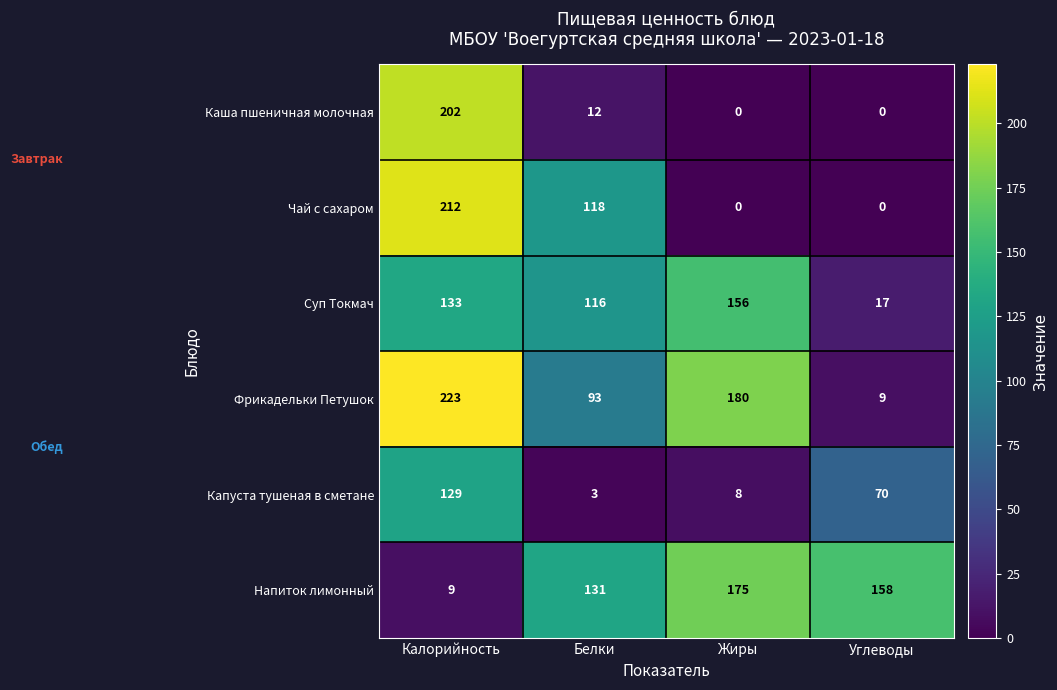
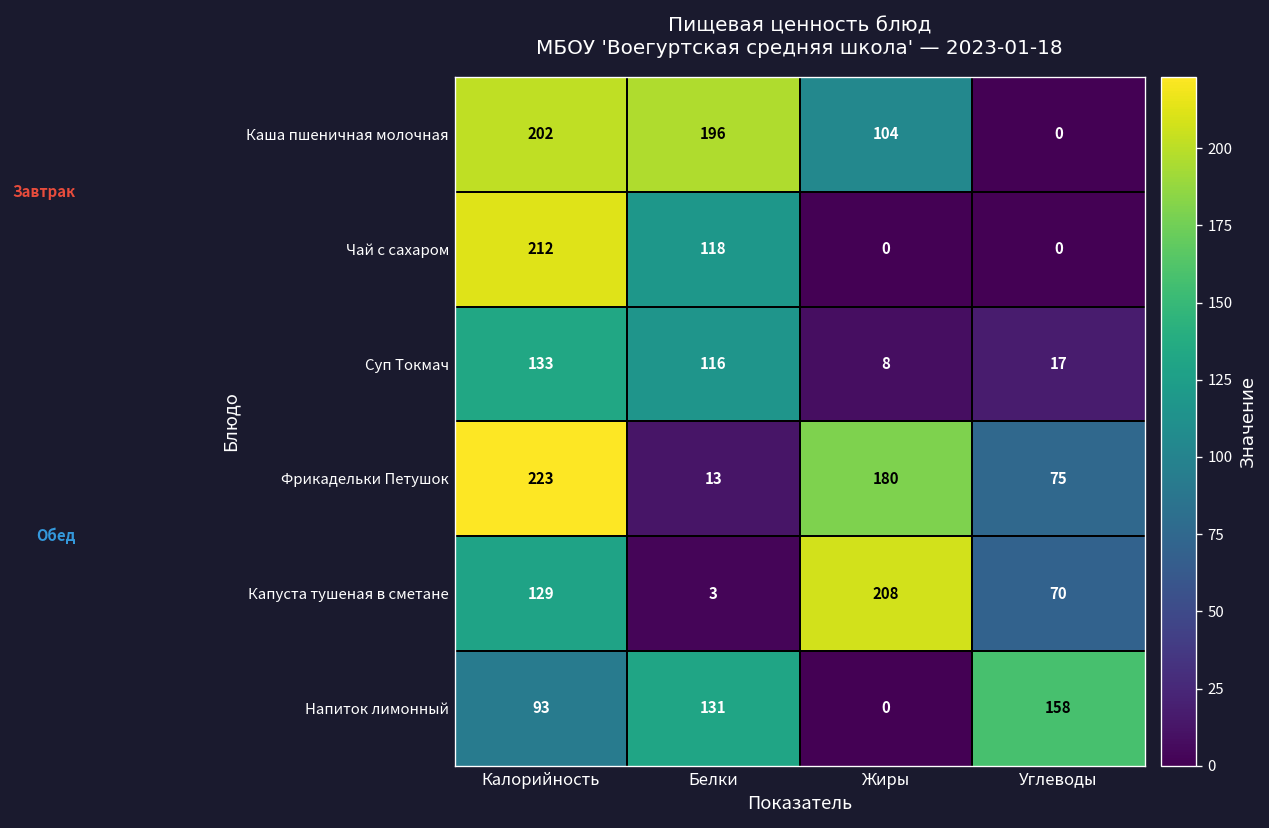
Каша пшеничная молочная, Белки: 12 -> 196
Каша пшеничная молочная, Жиры: 0 -> 104
Суп Токмач, Жиры: 156 -> 8
Фрикадельки Петушок, Белки: 93 -> 13
Фрикадельки Петушок, Углеводы: 9 -> 75
Капуста тушеная в сметане, Жиры: 8 -> 208
Напиток лимонный, Калорийность: 9 -> 93
Напиток лимонный, Жиры: 175 -> 0
